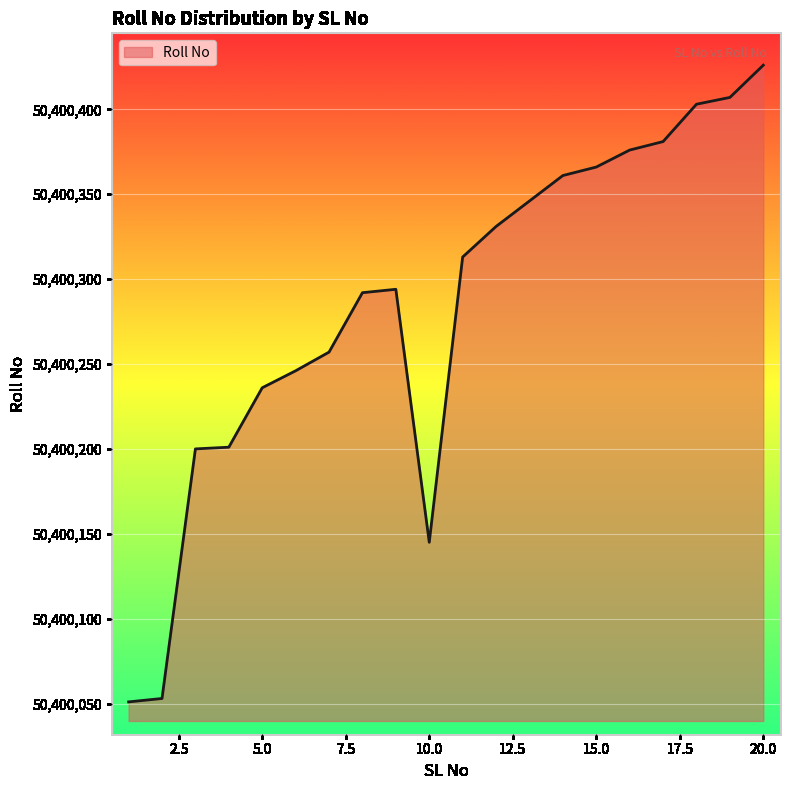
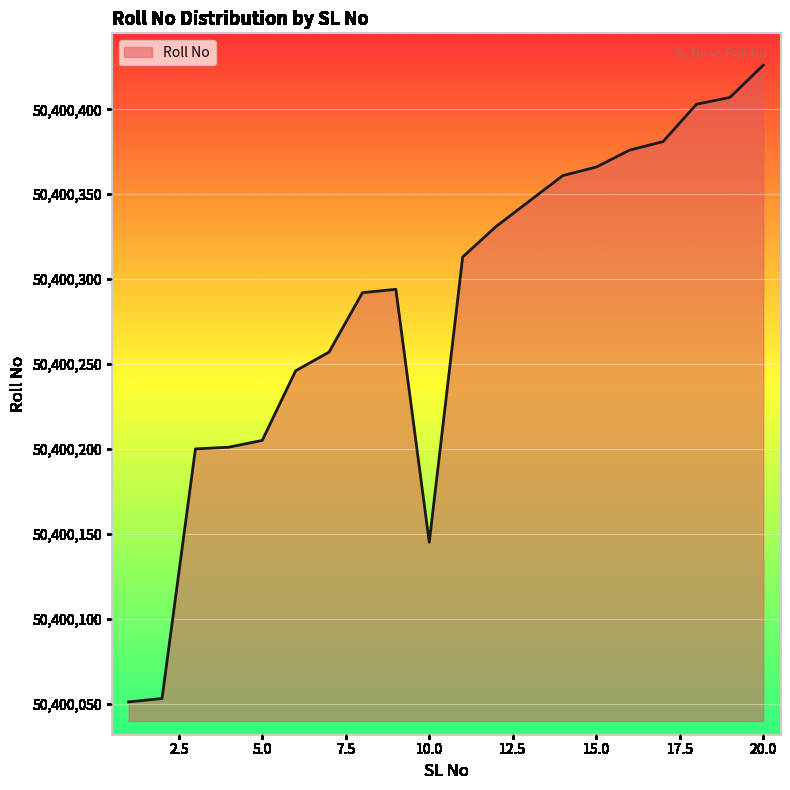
5.0: 50,400,236 -> 50,400,205
